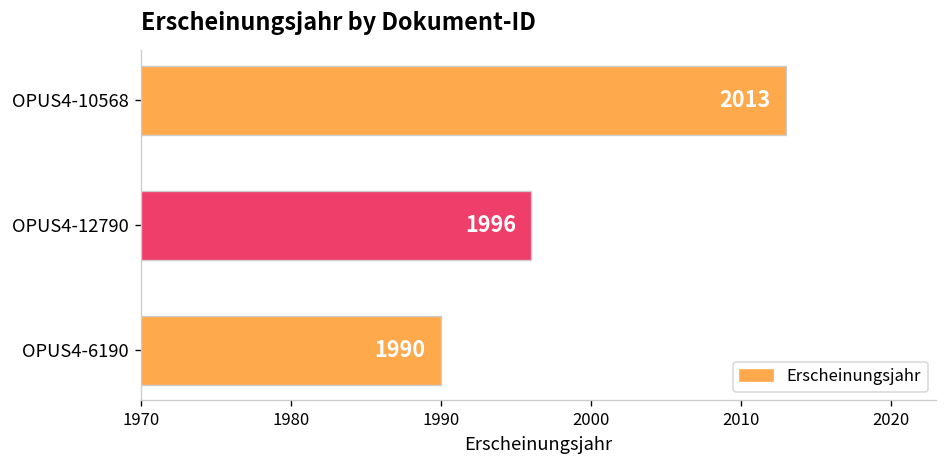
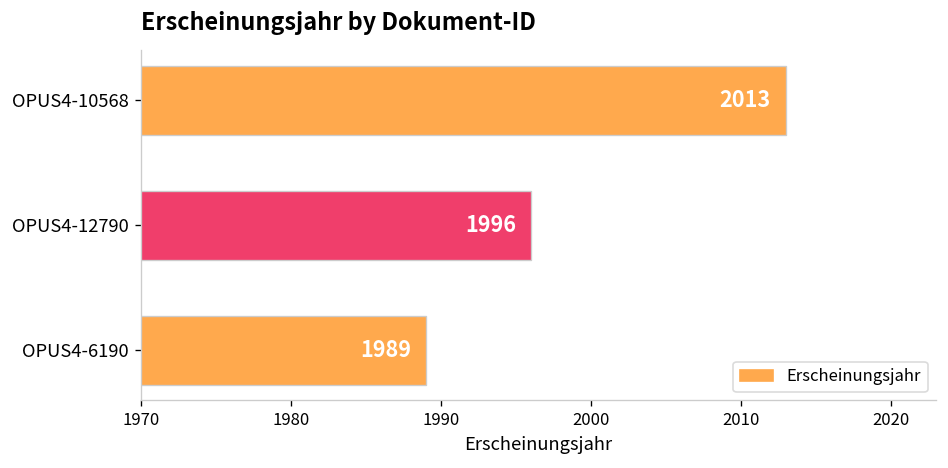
OPUS4-6190: 1990 -> 1989
